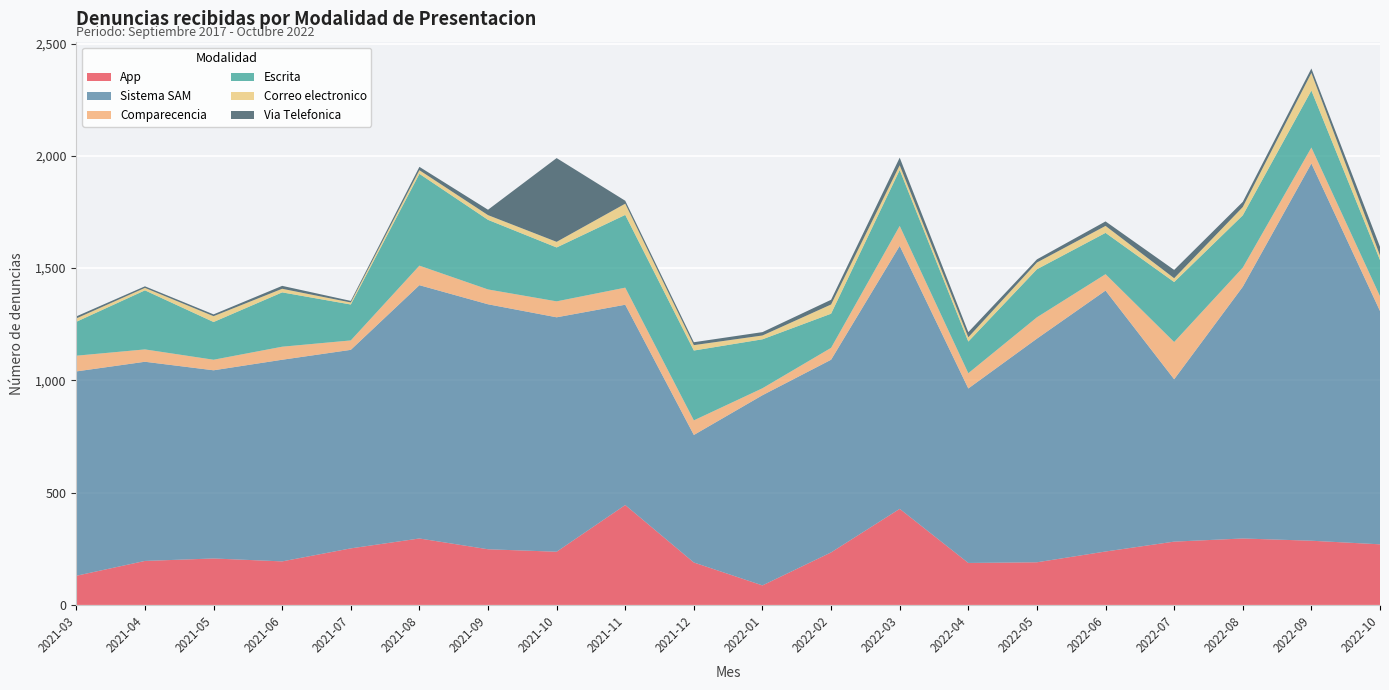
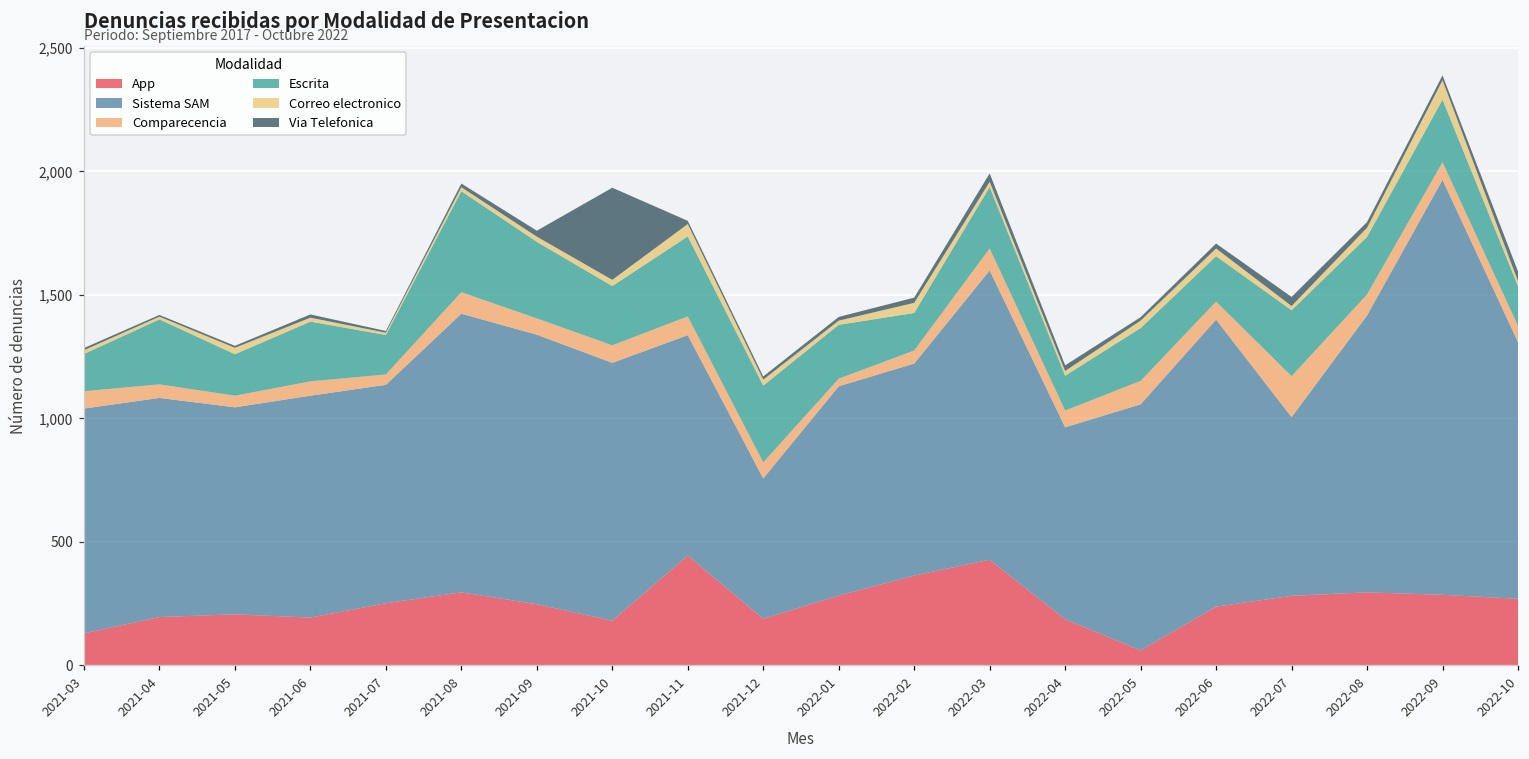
App, 2021-10: 240 -> 180
App, 2022-01: 90 -> 280
App, 2022-02: 230 -> 360
App, 2022-05: 190 -> 60
